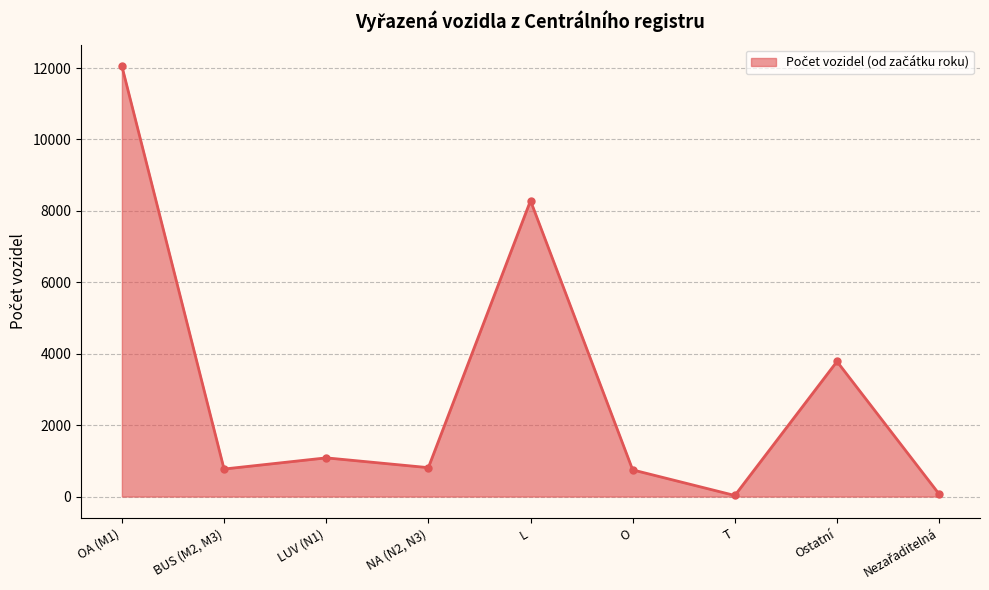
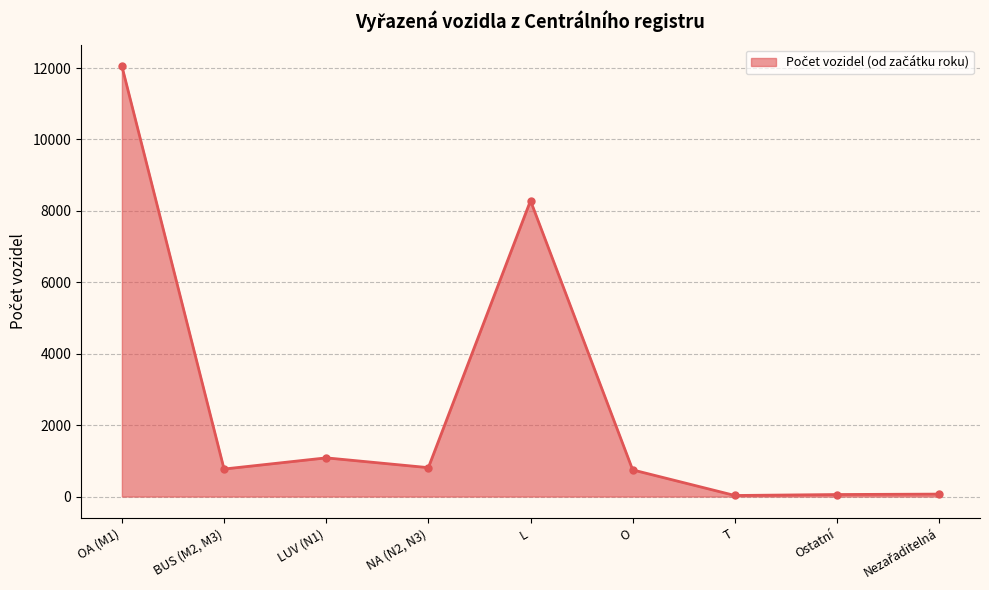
Ostatní: 3800 -> 100
